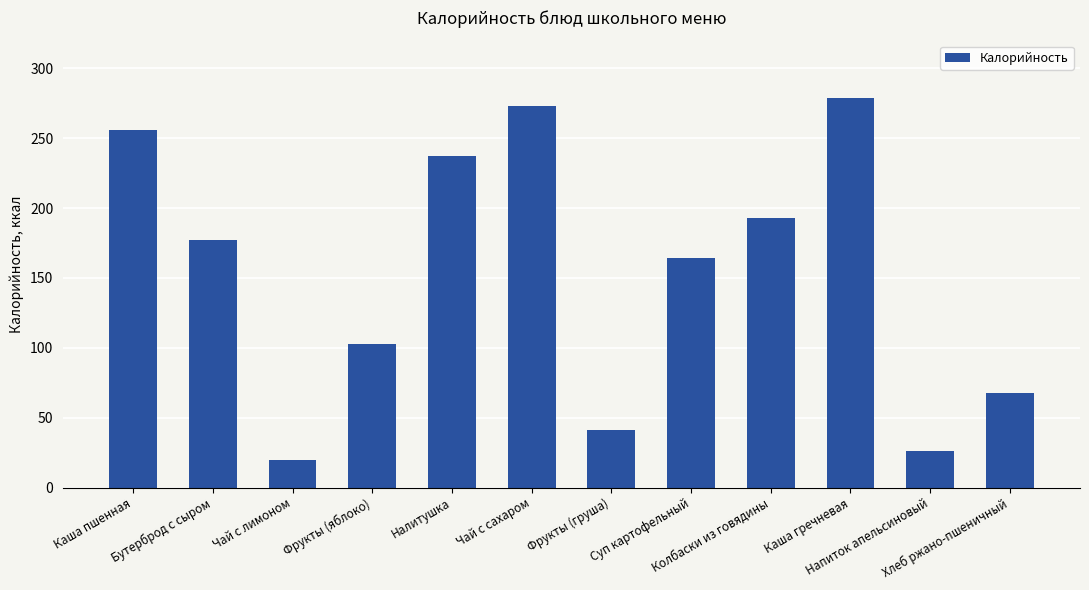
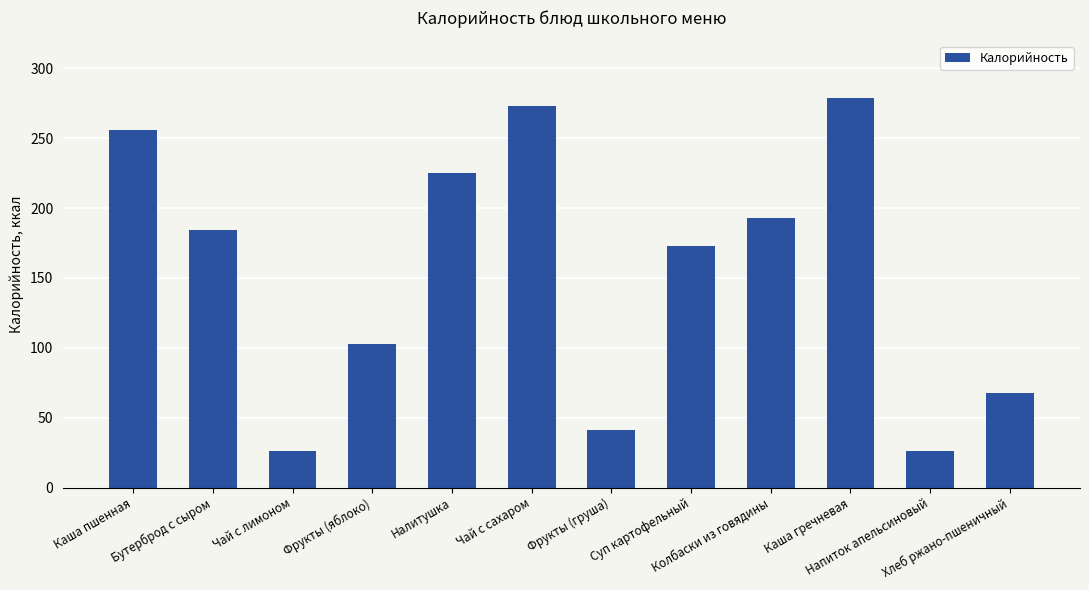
Бутерброд с сыром: 177 -> 184
Чай с лимоном: 20 -> 26
Налитушка: 237 -> 225
Суп картофельный: 164 -> 173
